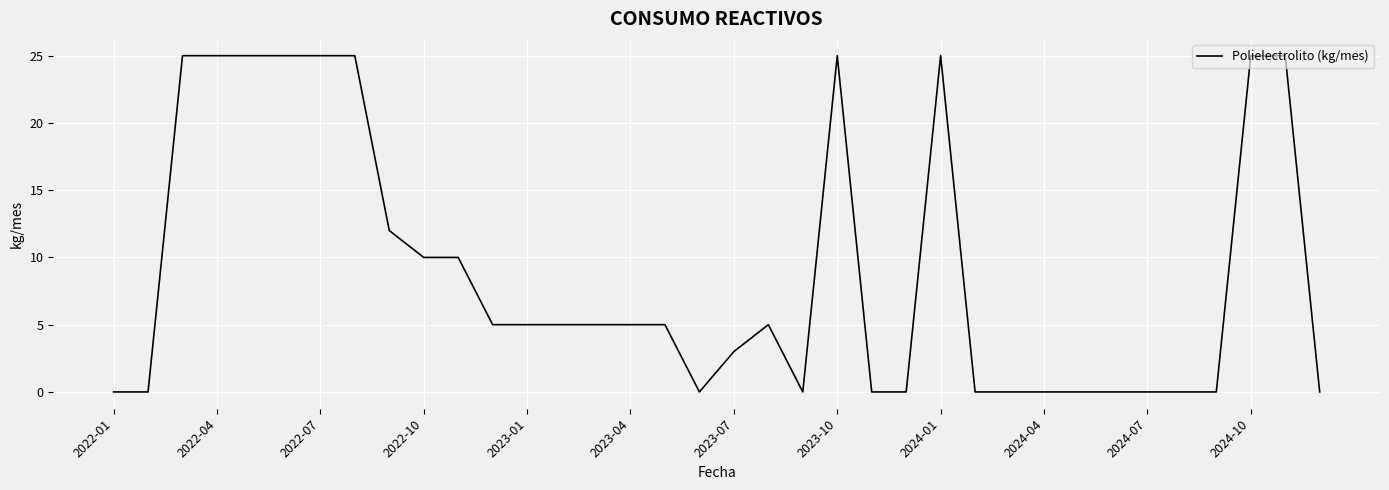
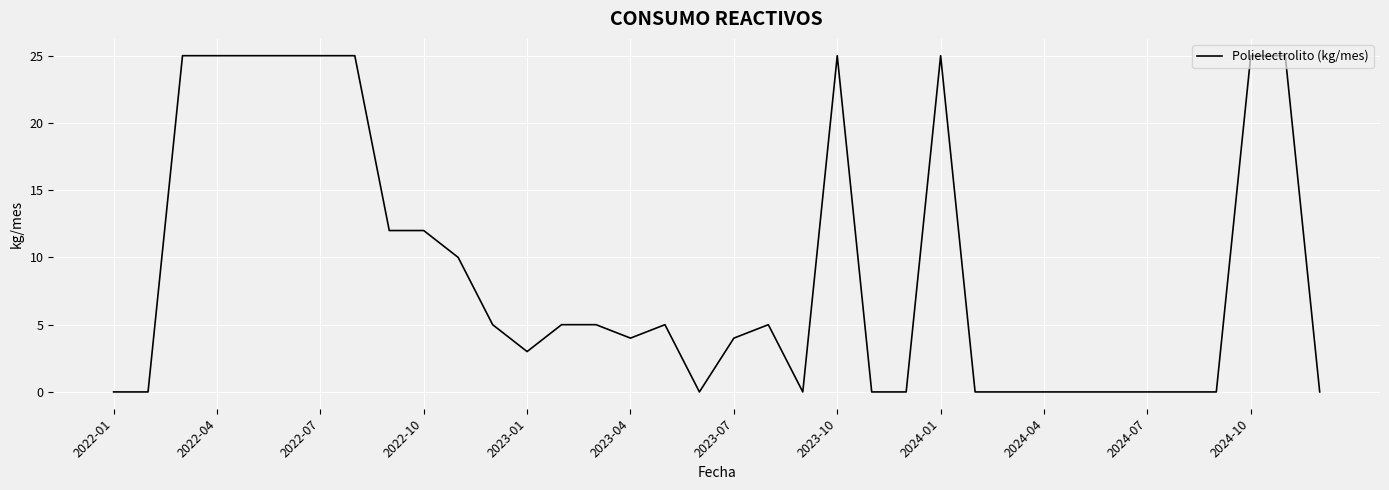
2022-10: 10 -> 12
2023-01: 5 -> 3
2023-04: 5 -> 4
2023-07: 3 -> 4
